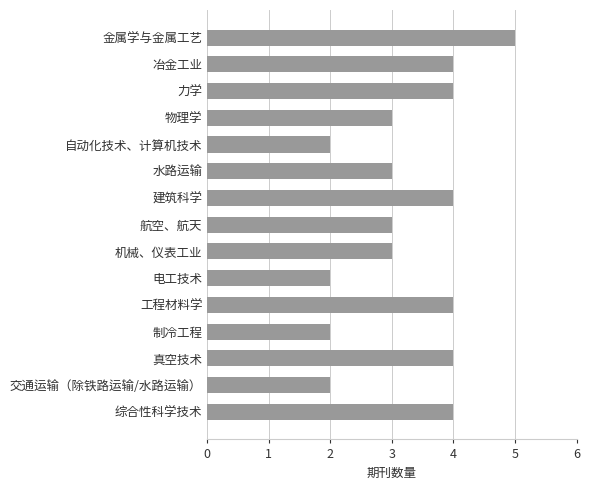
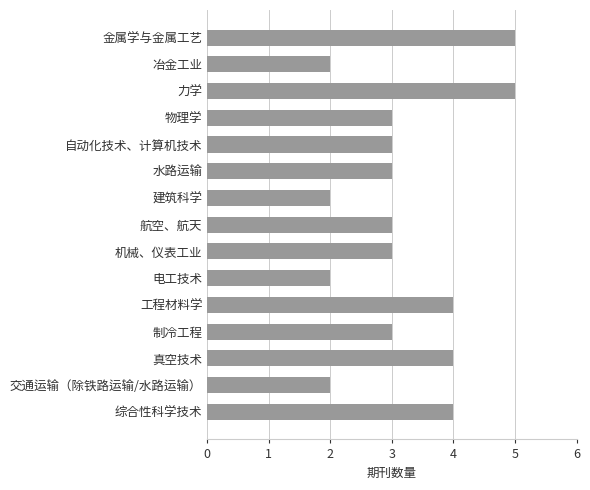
冶金工业: 4 -> 2
力学: 4 -> 5
自动化技术、计算机技术: 2 -> 3
建筑科学: 4 -> 2
制冷工程: 2 -> 3
